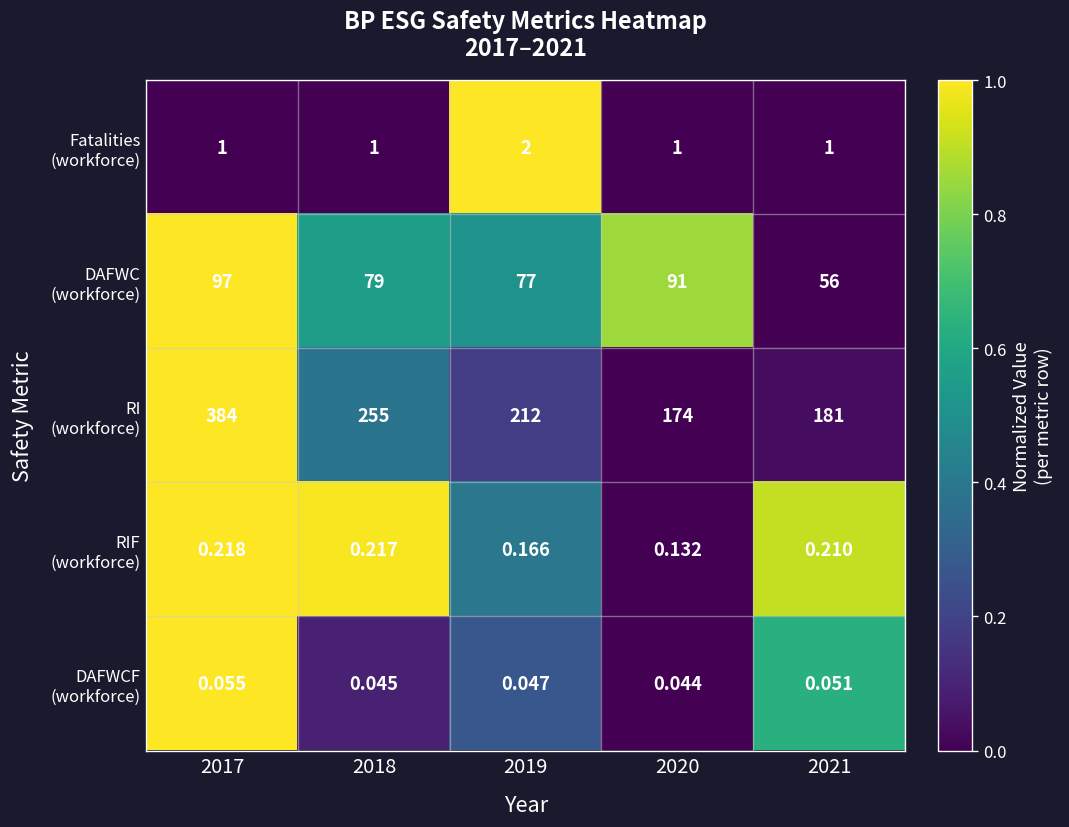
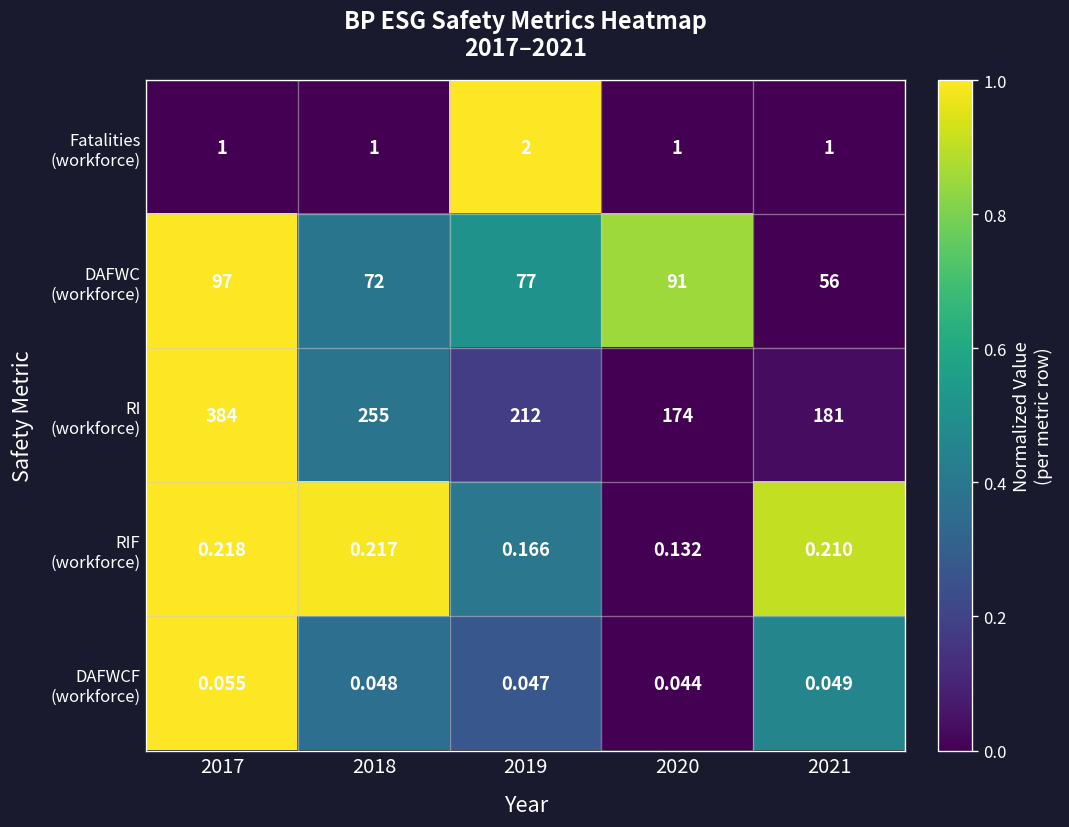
DAFWC (workforce), 2018: 79 -> 72
DAFWCF (workforce), 2018: 0.045 -> 0.048
DAFWCF (workforce), 2021: 0.051 -> 0.049
